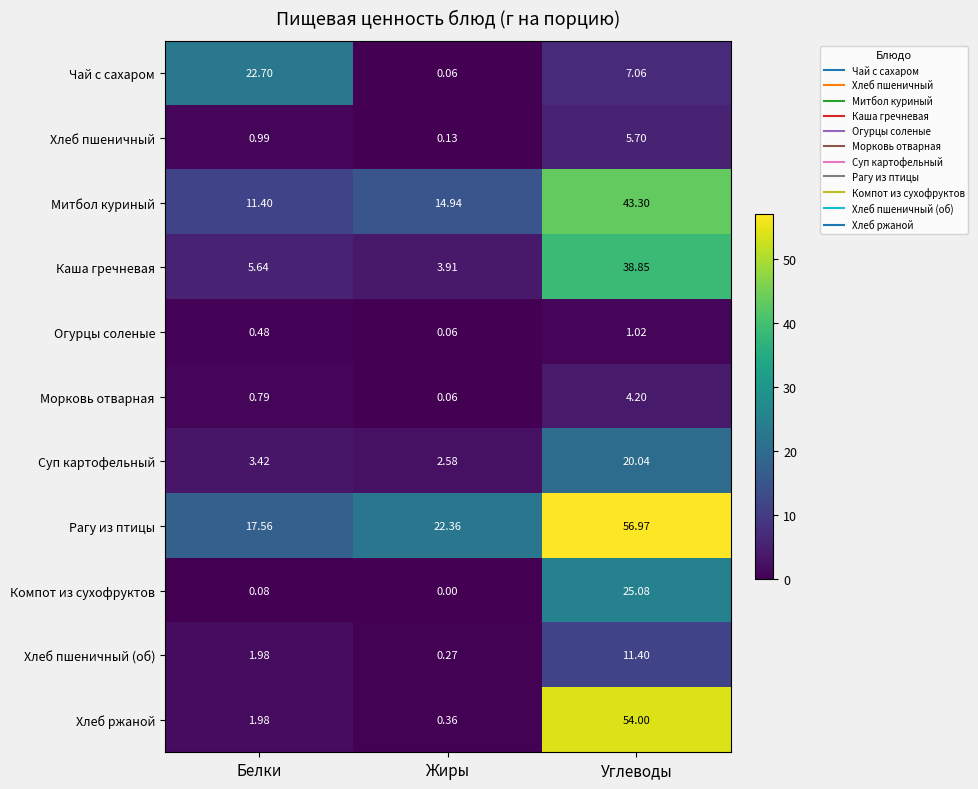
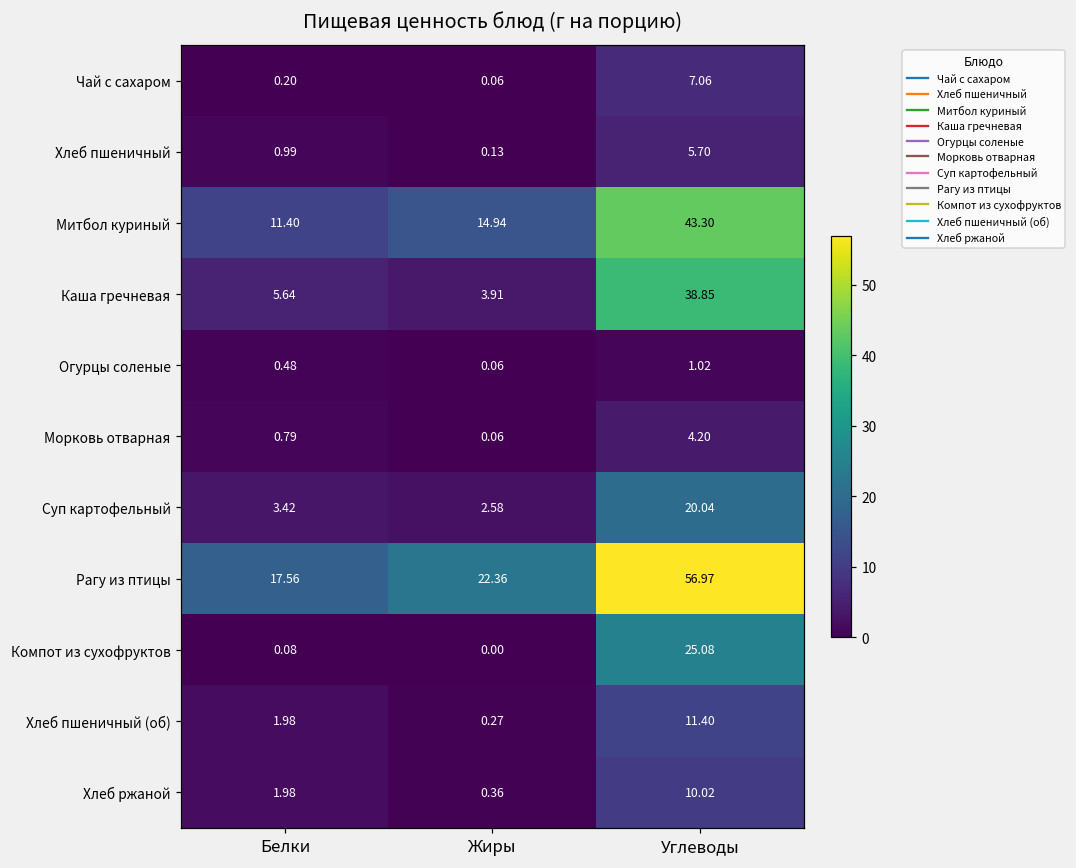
Чай с сахаром, Белки: 22.70 -> 0.20
Хлеб ржаной, Углеводы: 54.00 -> 10.02
